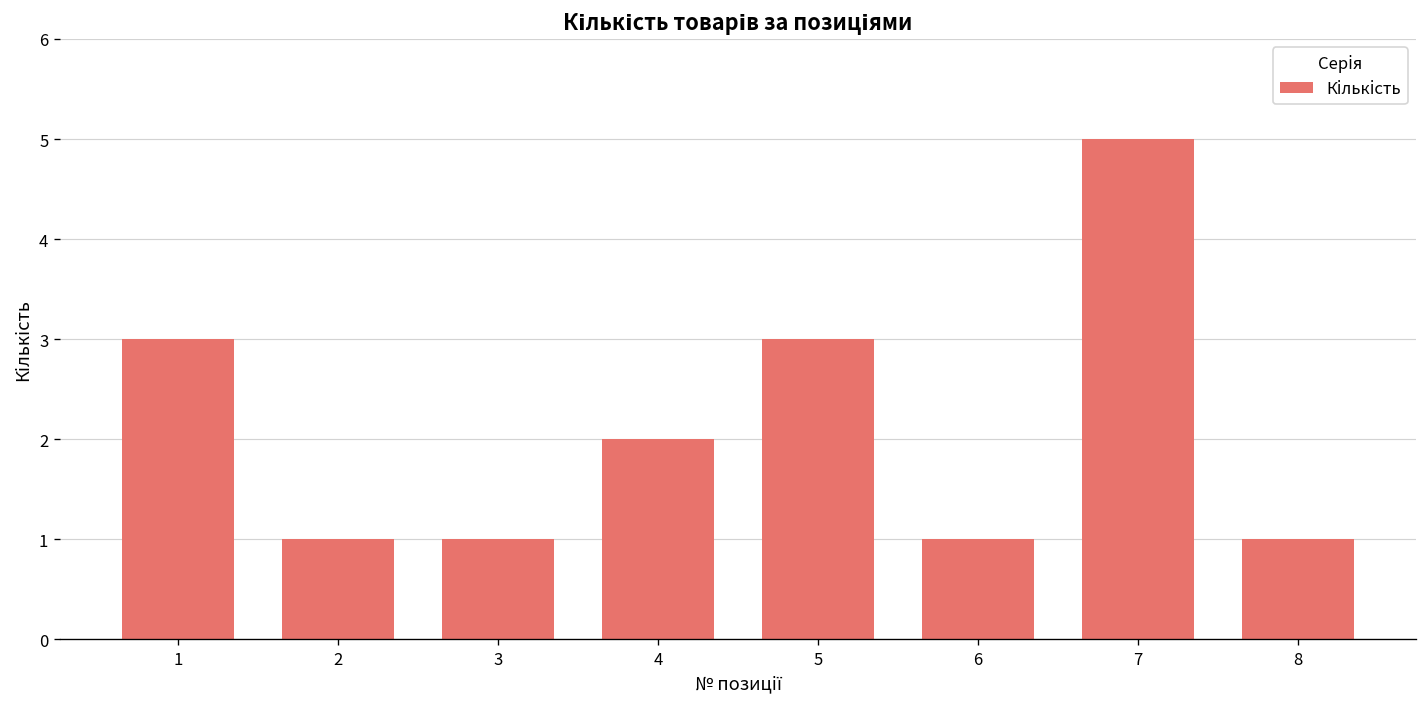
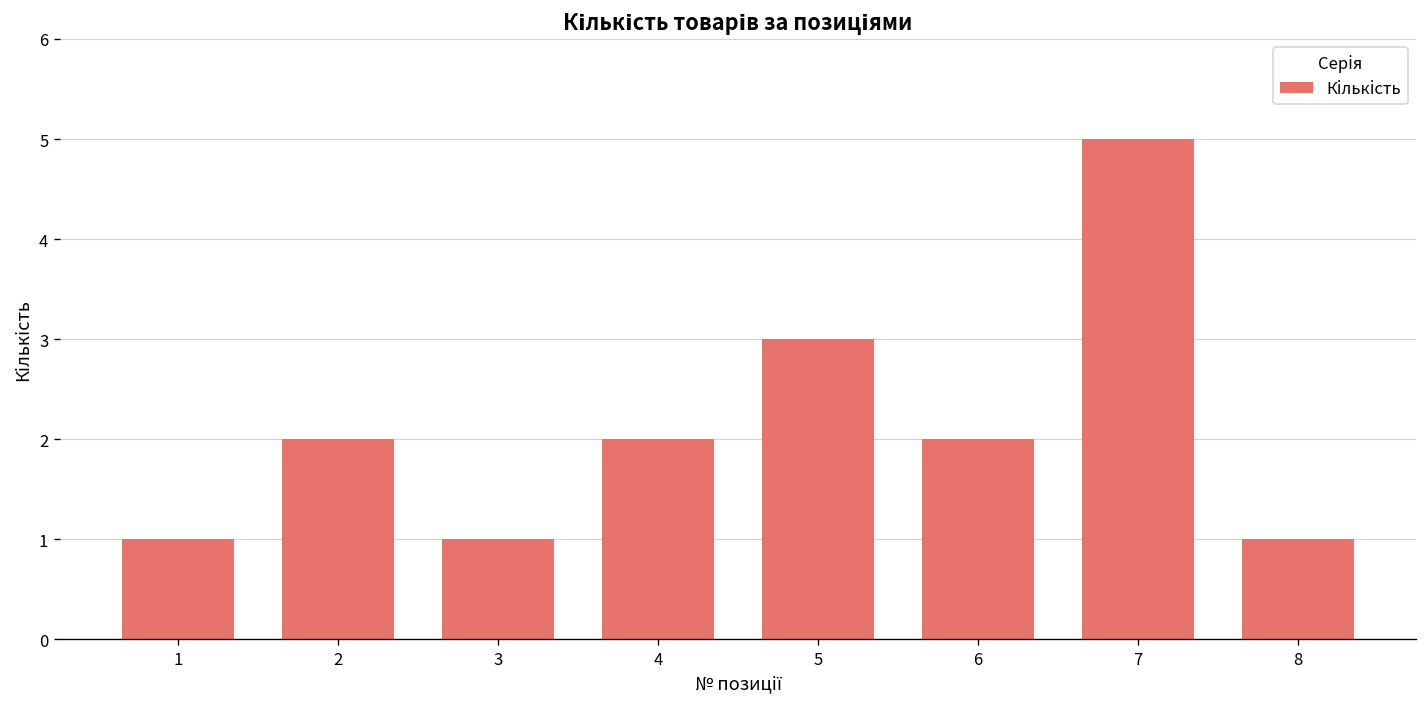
1: 3 -> 1
2: 1 -> 2
6: 1 -> 2
